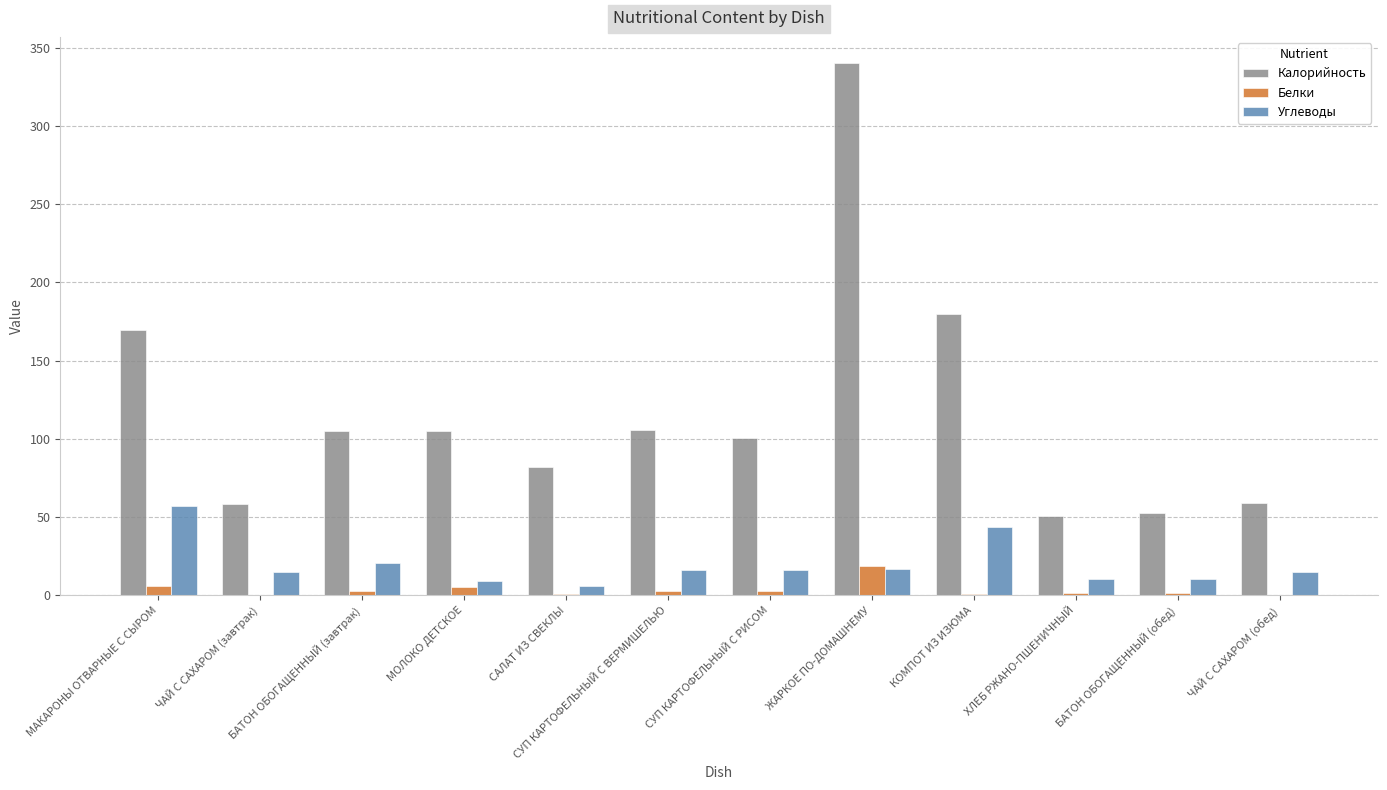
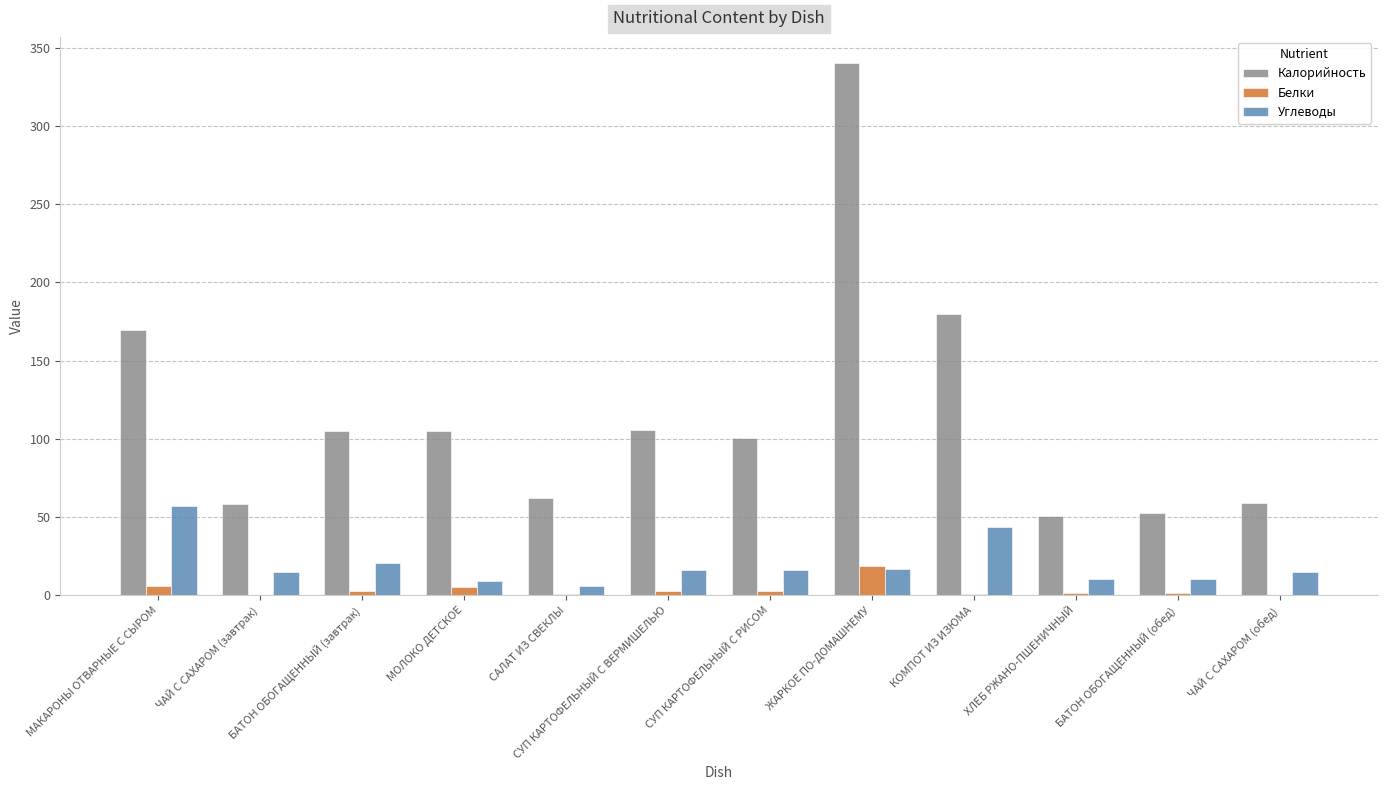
Калорийность, САЛАТ ИЗ СВЕКЛЫ: 82 -> 62
